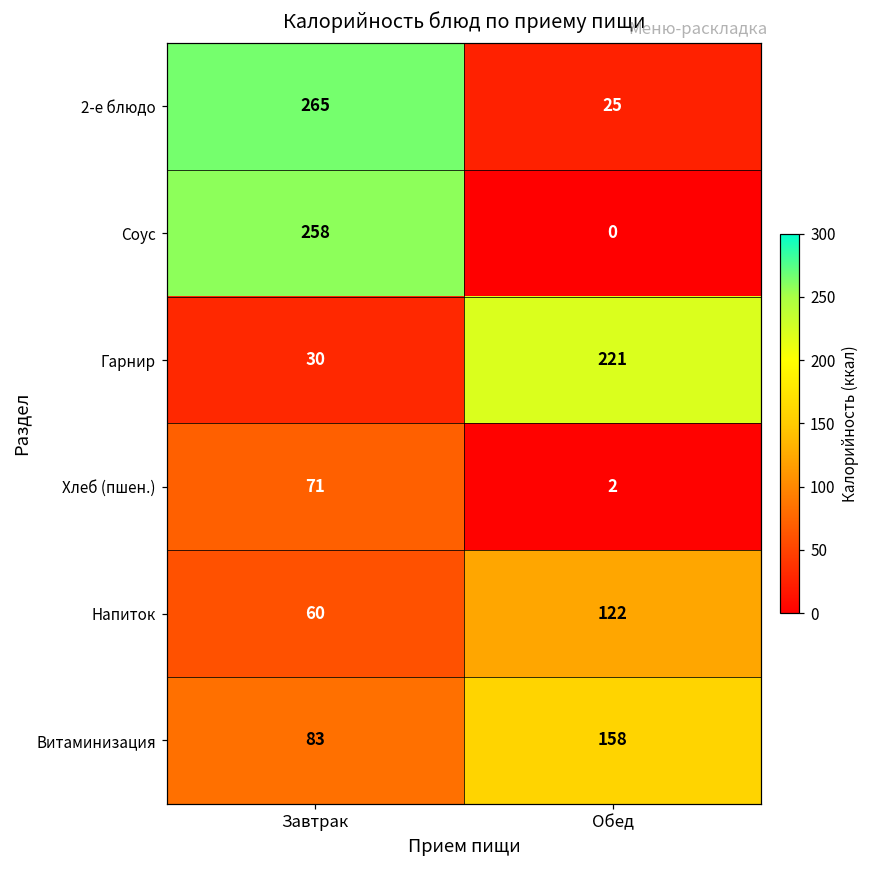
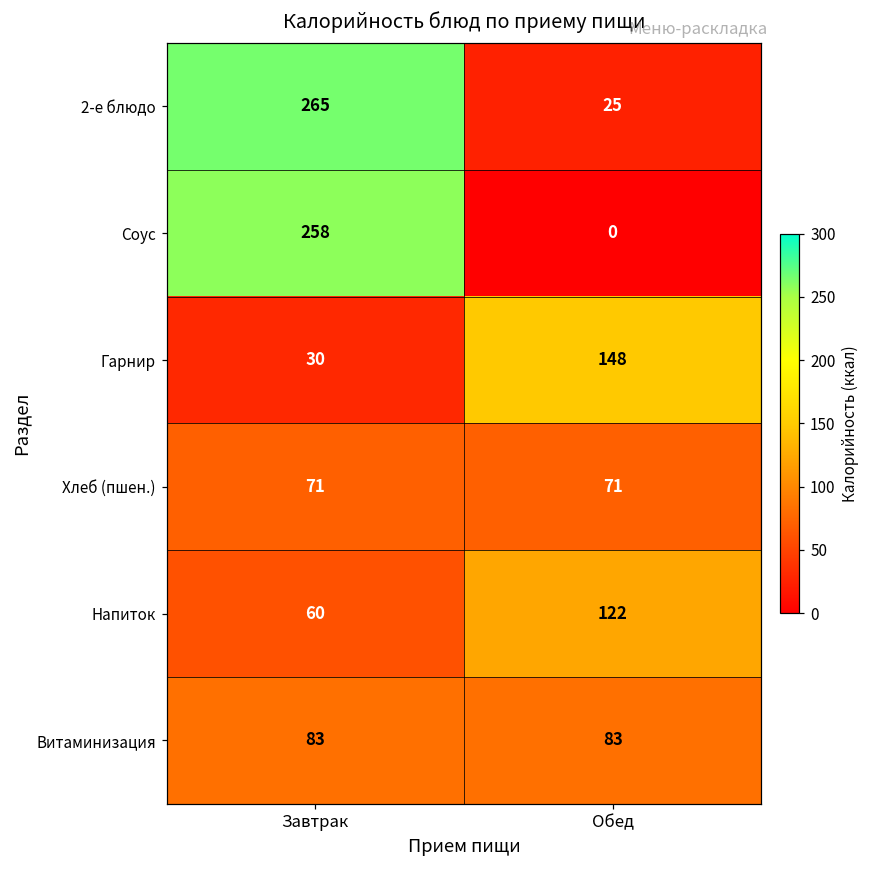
Гарнир, Обед: 221 -> 148
Хлеб (пшен.), Обед: 2 -> 71
Витаминизация, Обед: 158 -> 83
